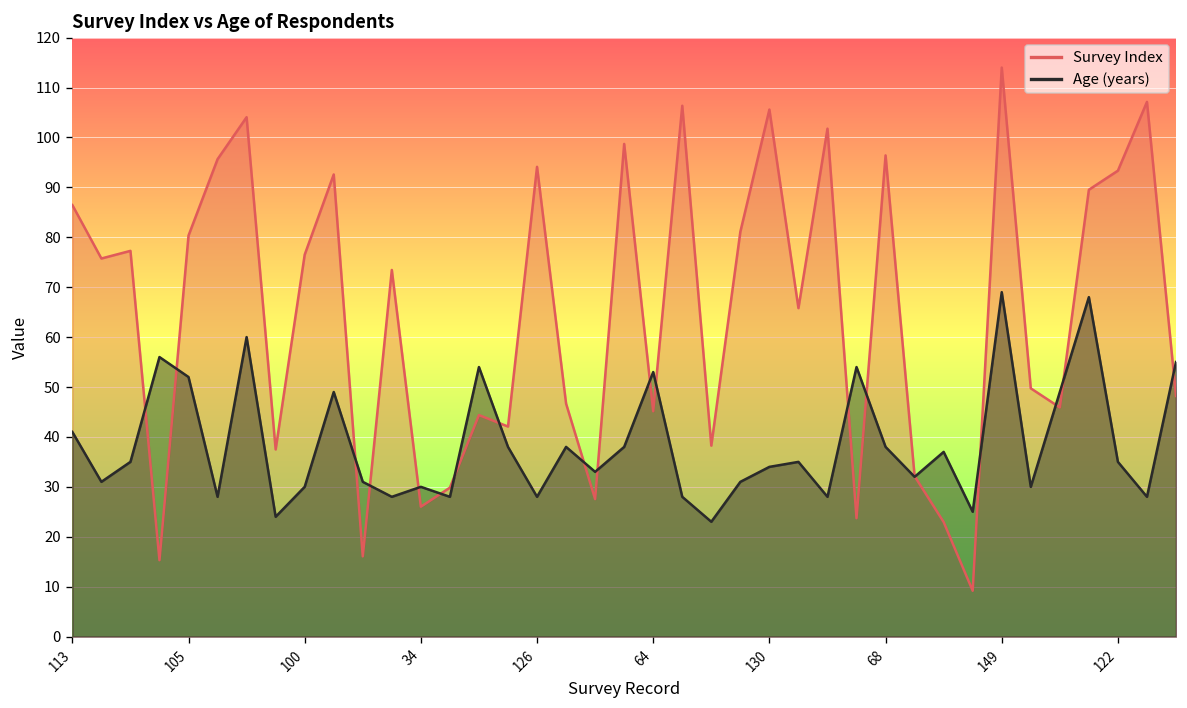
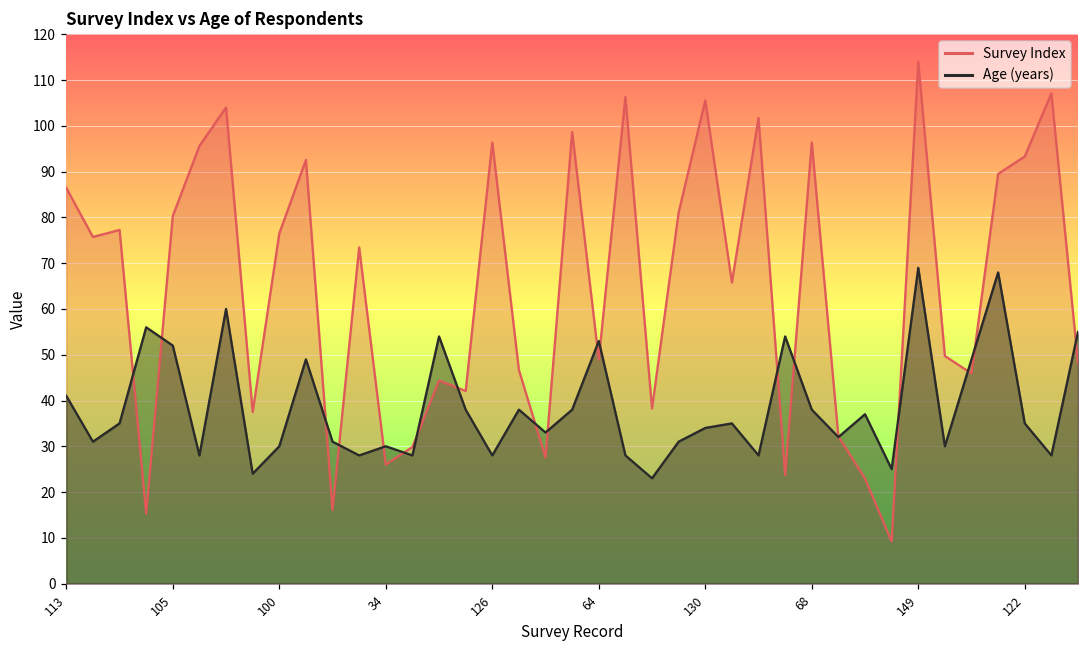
Survey Index, 126: 94 -> 96
Survey Index, 64: 45 -> 49
